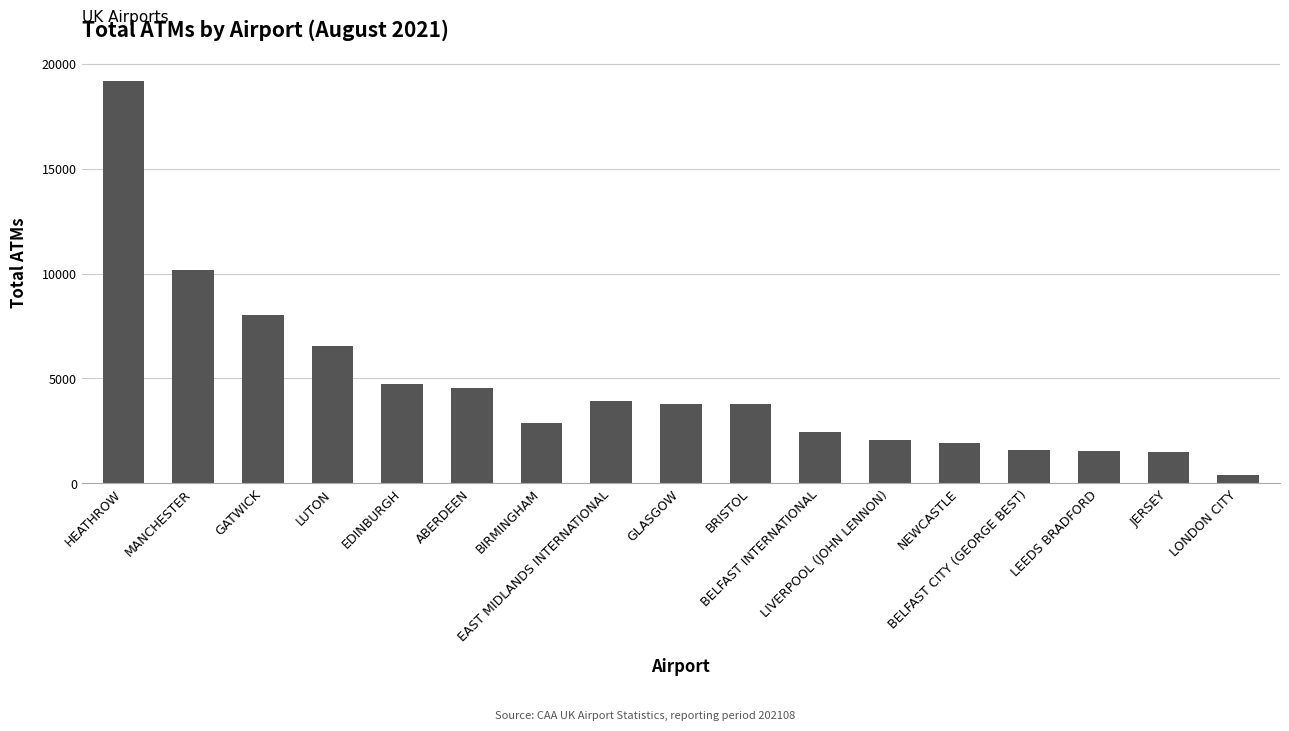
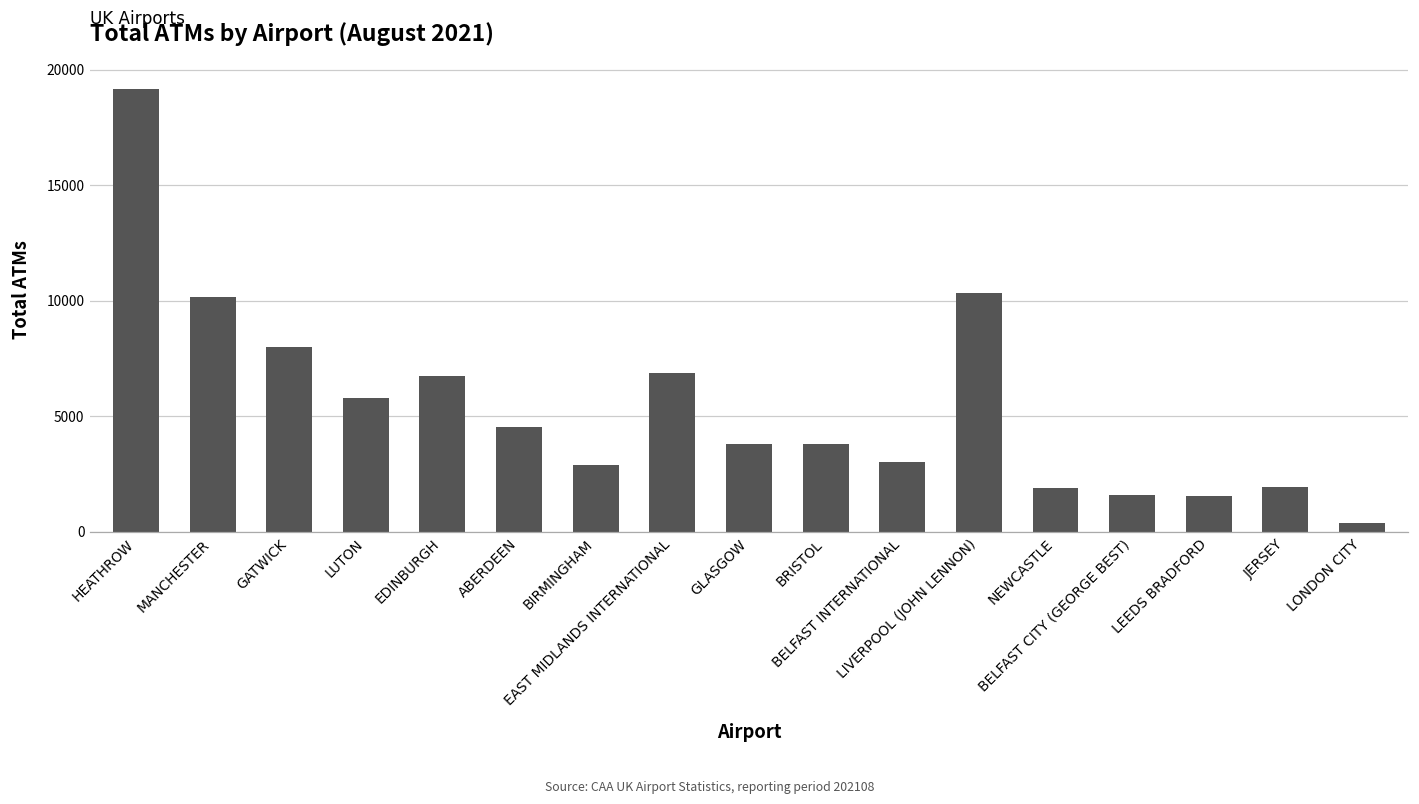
LUTON: 6600 -> 5800
EDINBURGH: 4700 -> 6800
EAST MIDLANDS INTERNATIONAL: 3900 -> 6900
BELFAST INTERNATIONAL: 2500 -> 3000
LIVERPOOL (JOHN LENNON): 2100 -> 10300
JERSEY: 1500 -> 1900
